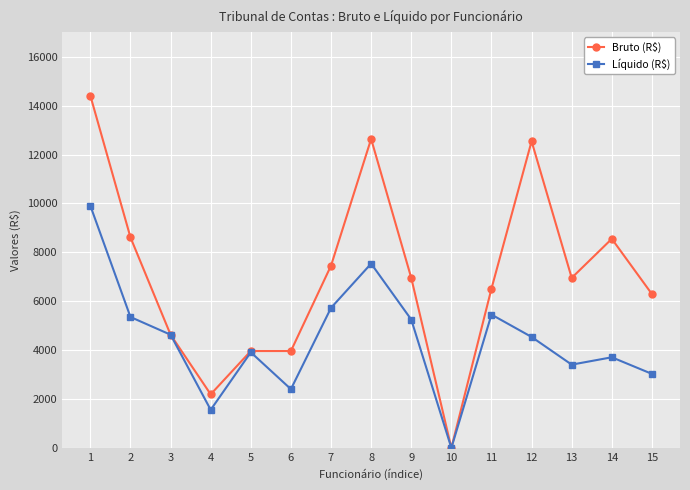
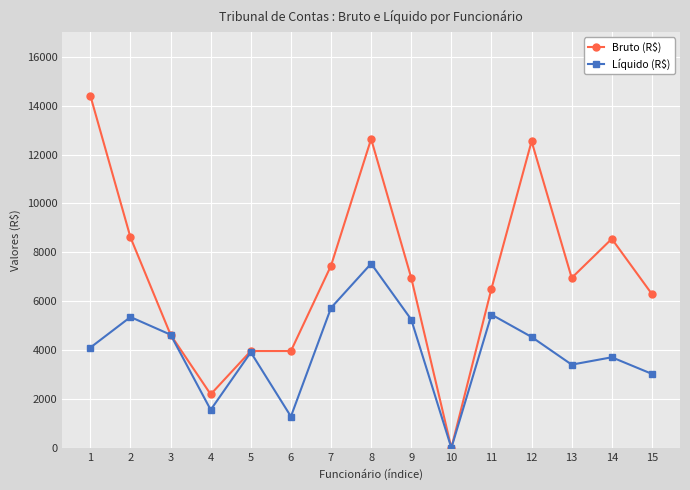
Líquido (R$), 1: 9900 -> 4100
Líquido (R$), 6: 2400 -> 1300
